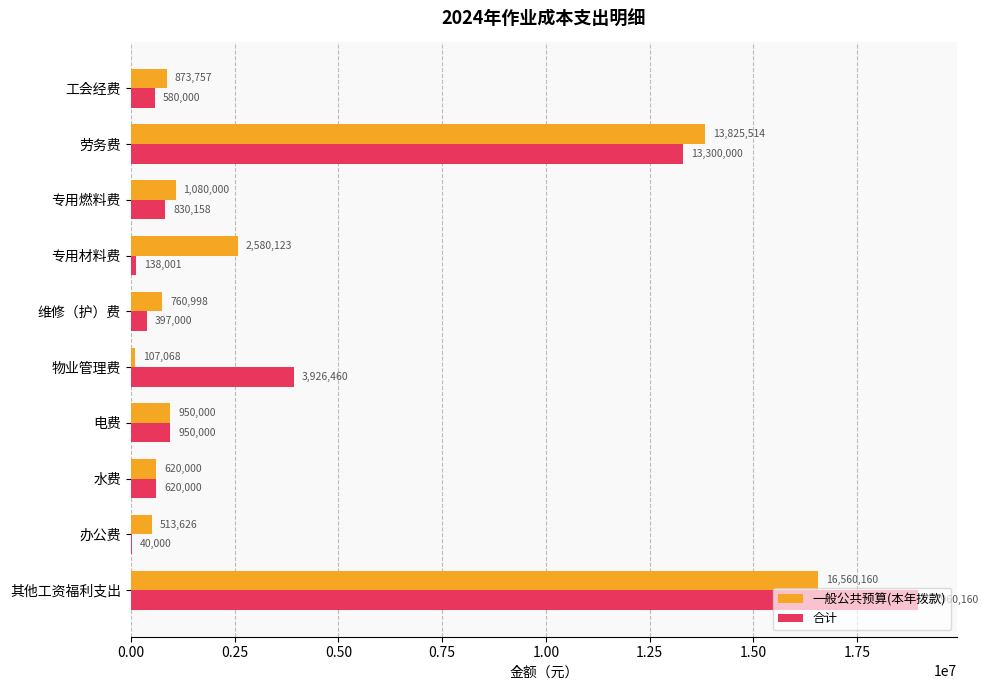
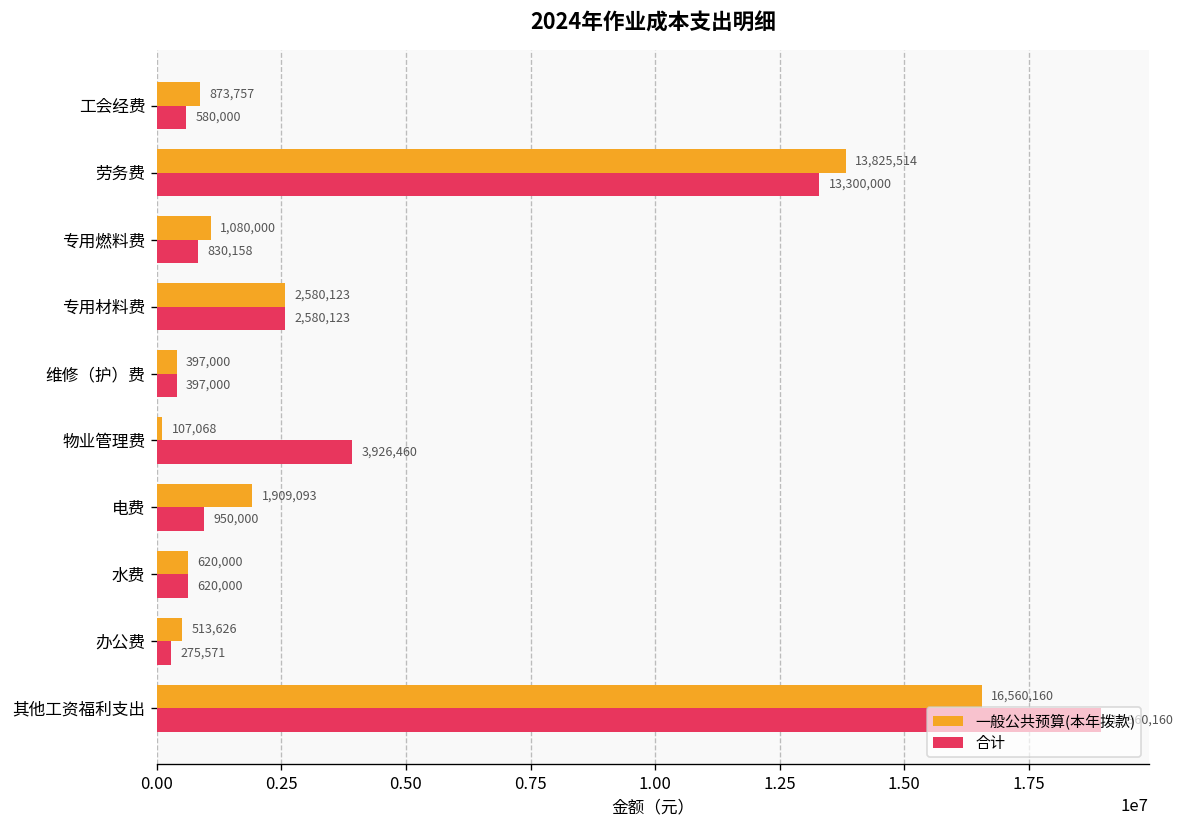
合计, 专用材料费: 138,001 -> 2,580,123
一般公共预算(本年拨款), 维修（护）费: 760,998 -> 397,000
一般公共预算(本年拨款), 电费: 950,000 -> 1,909,093
合计, 办公费: 40,000 -> 275,571
